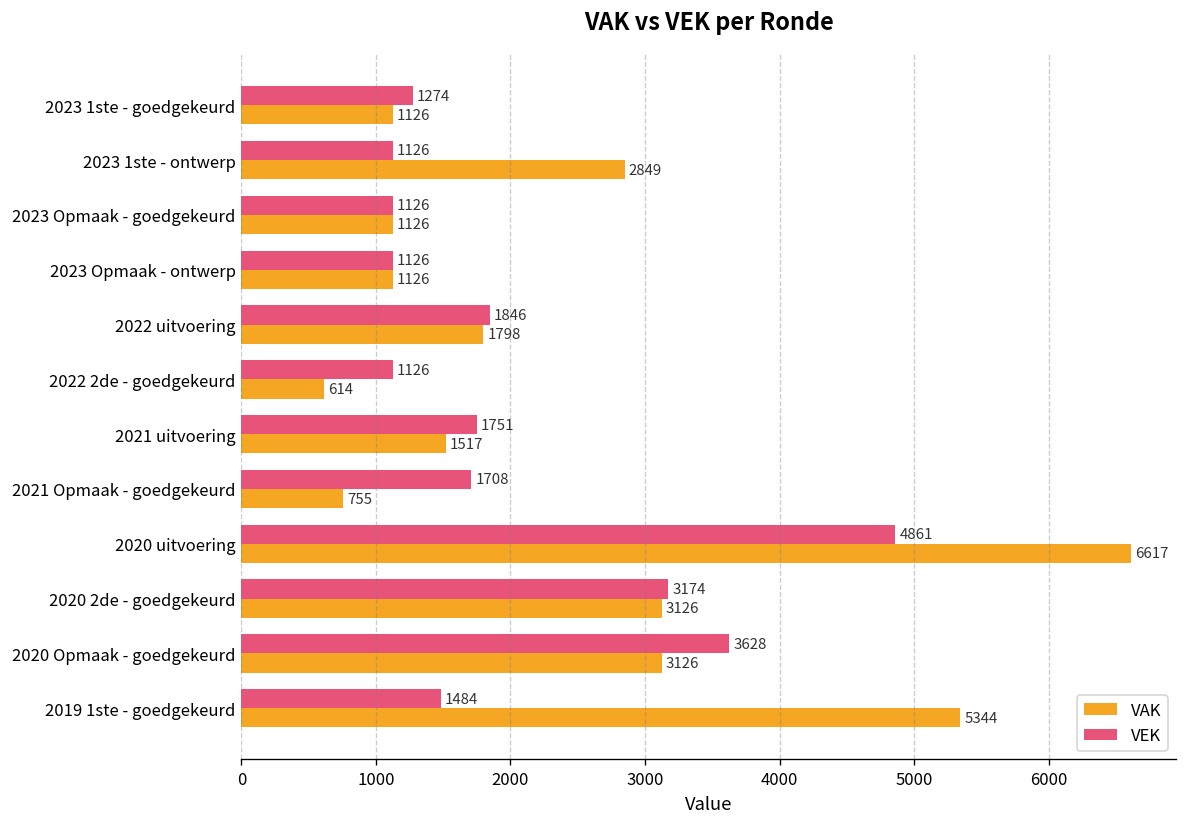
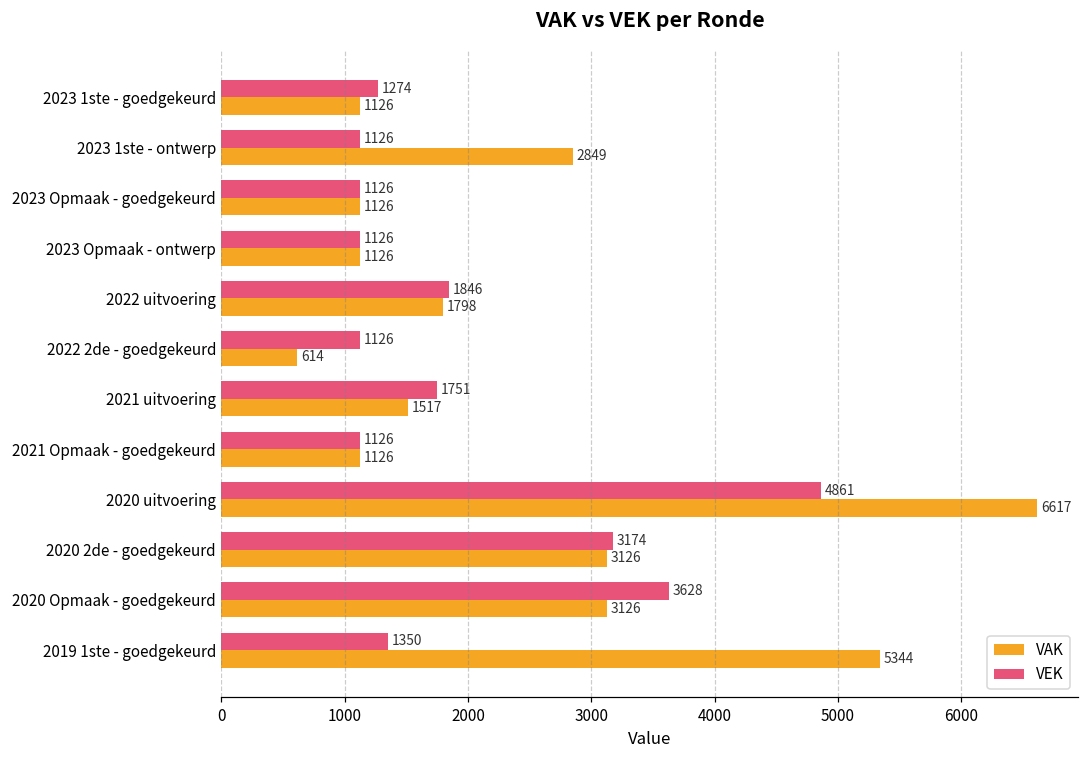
VEK, 2021 Opmaak - goedgekeurd: 1708 -> 1126
VAK, 2021 Opmaak - goedgekeurd: 755 -> 1126
VEK, 2019 1ste - goedgekeurd: 1484 -> 1350
